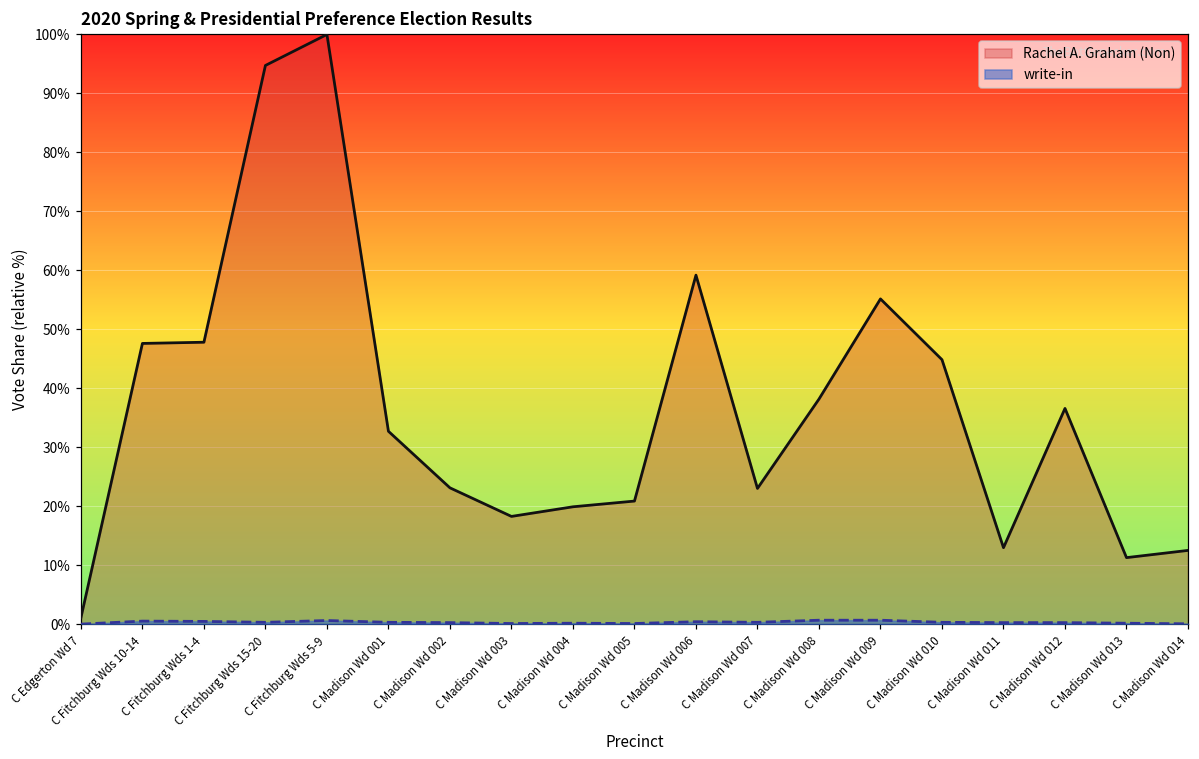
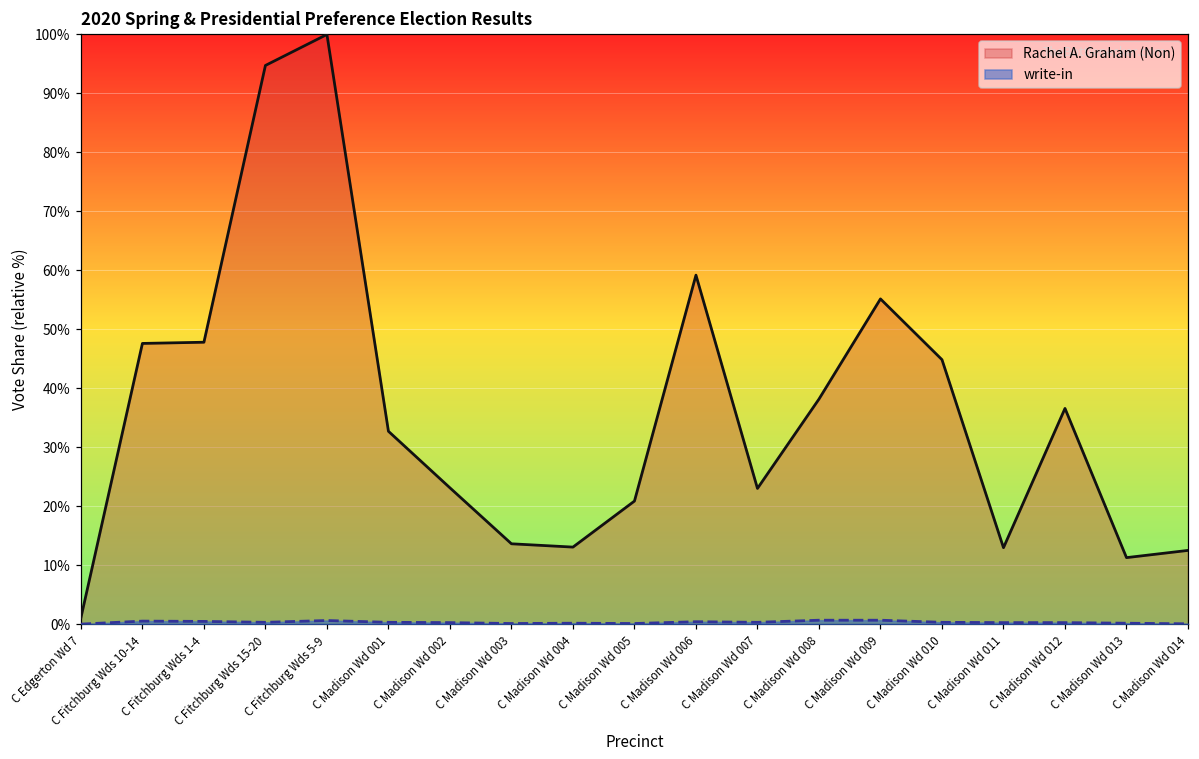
Rachel A. Graham (Non), C Madison Wd 003: 18% -> 14%
Rachel A. Graham (Non), C Madison Wd 004: 20% -> 13%
